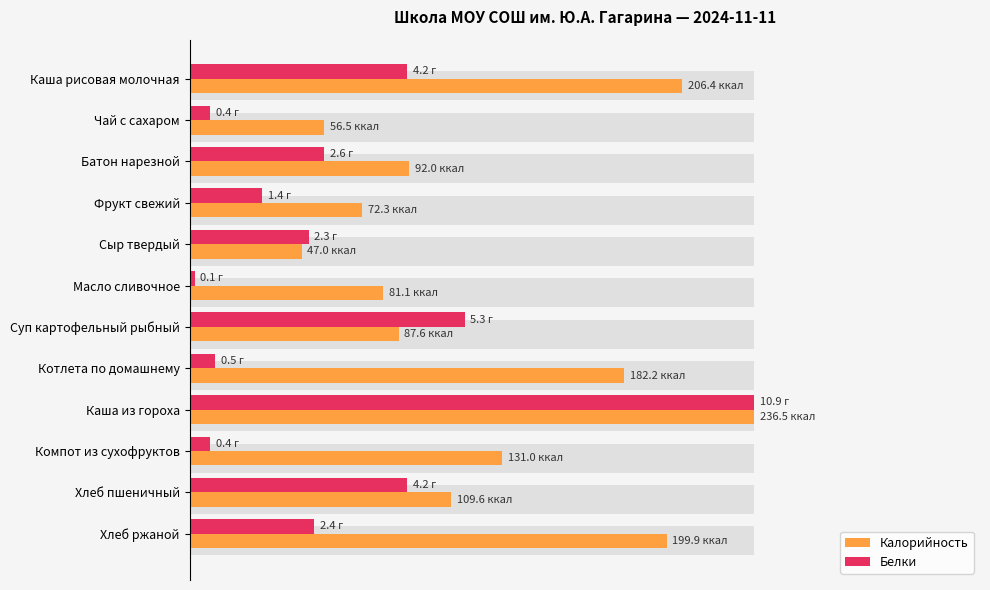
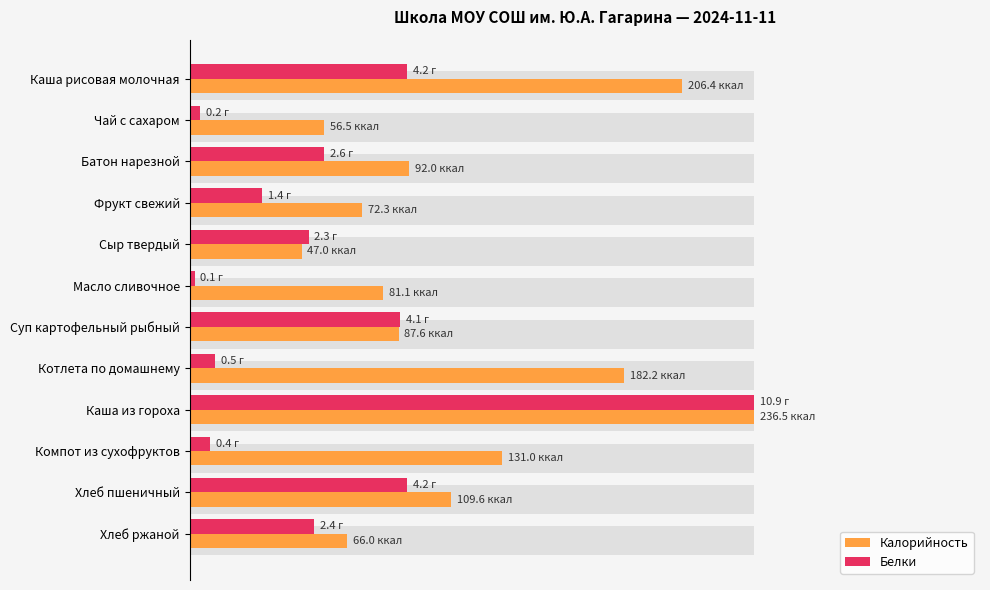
Белки, Чай с сахаром: 0.4 -> 0.2
Белки, Суп картофельный рыбный: 5.3 -> 4.1
Калорийность, Хлеб ржаной: 199.9 -> 66.0
